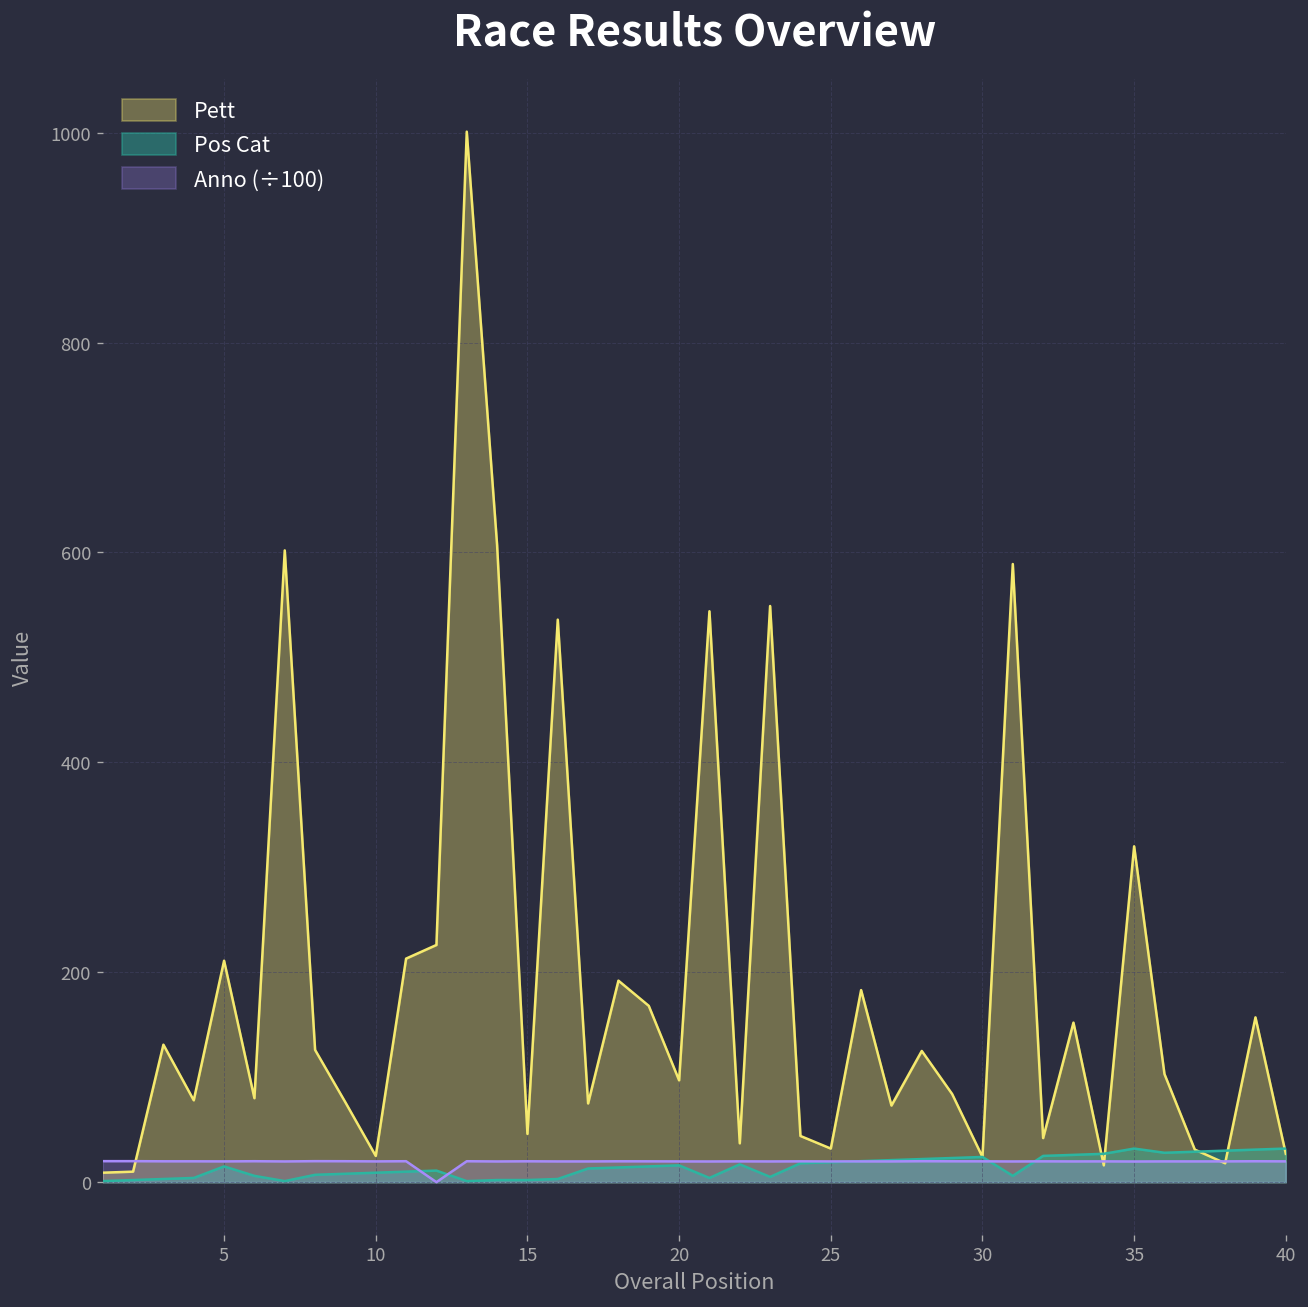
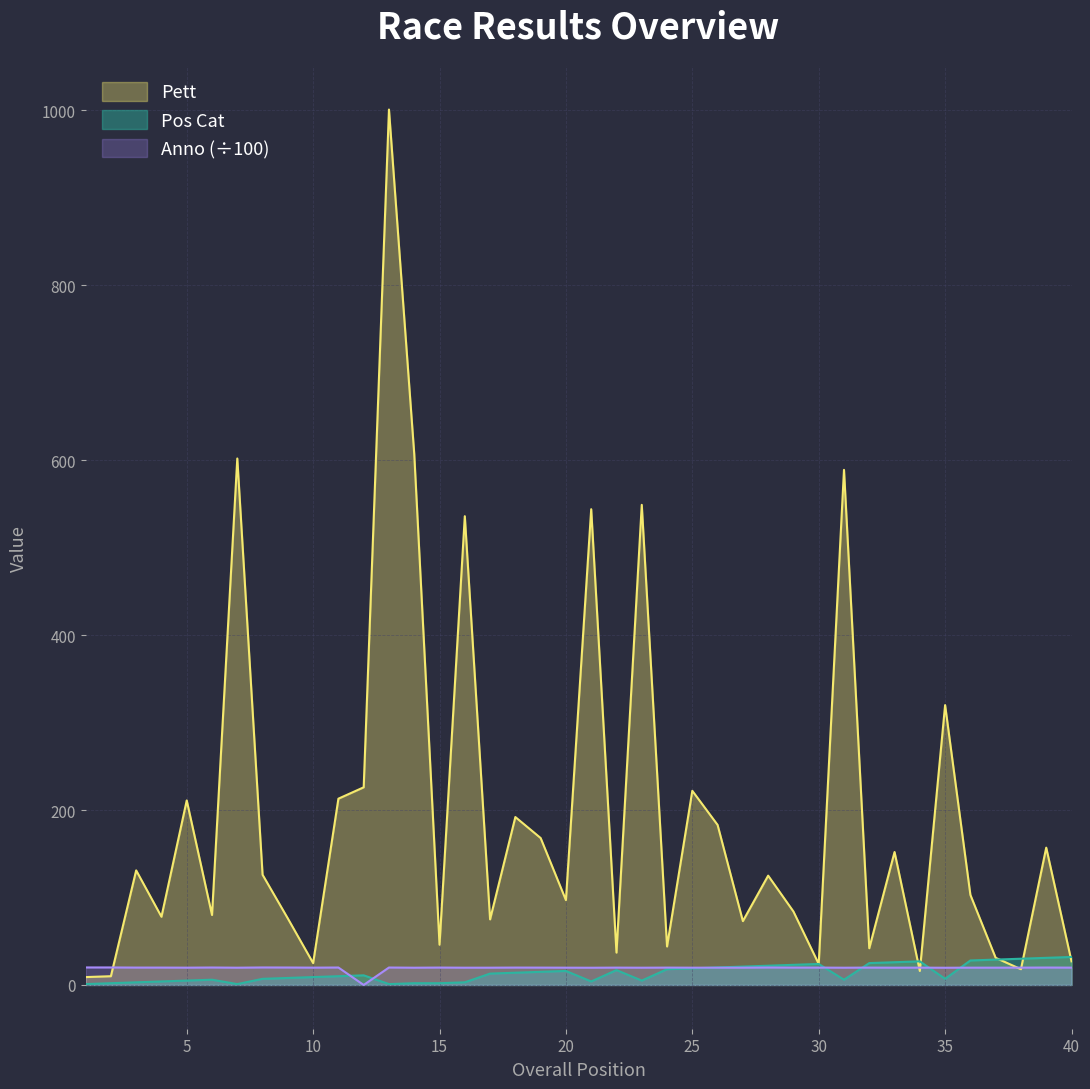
Pos Cat, 5: 20 -> 10
Pett, 25: 30 -> 220
Pos Cat, 35: 30 -> 10
